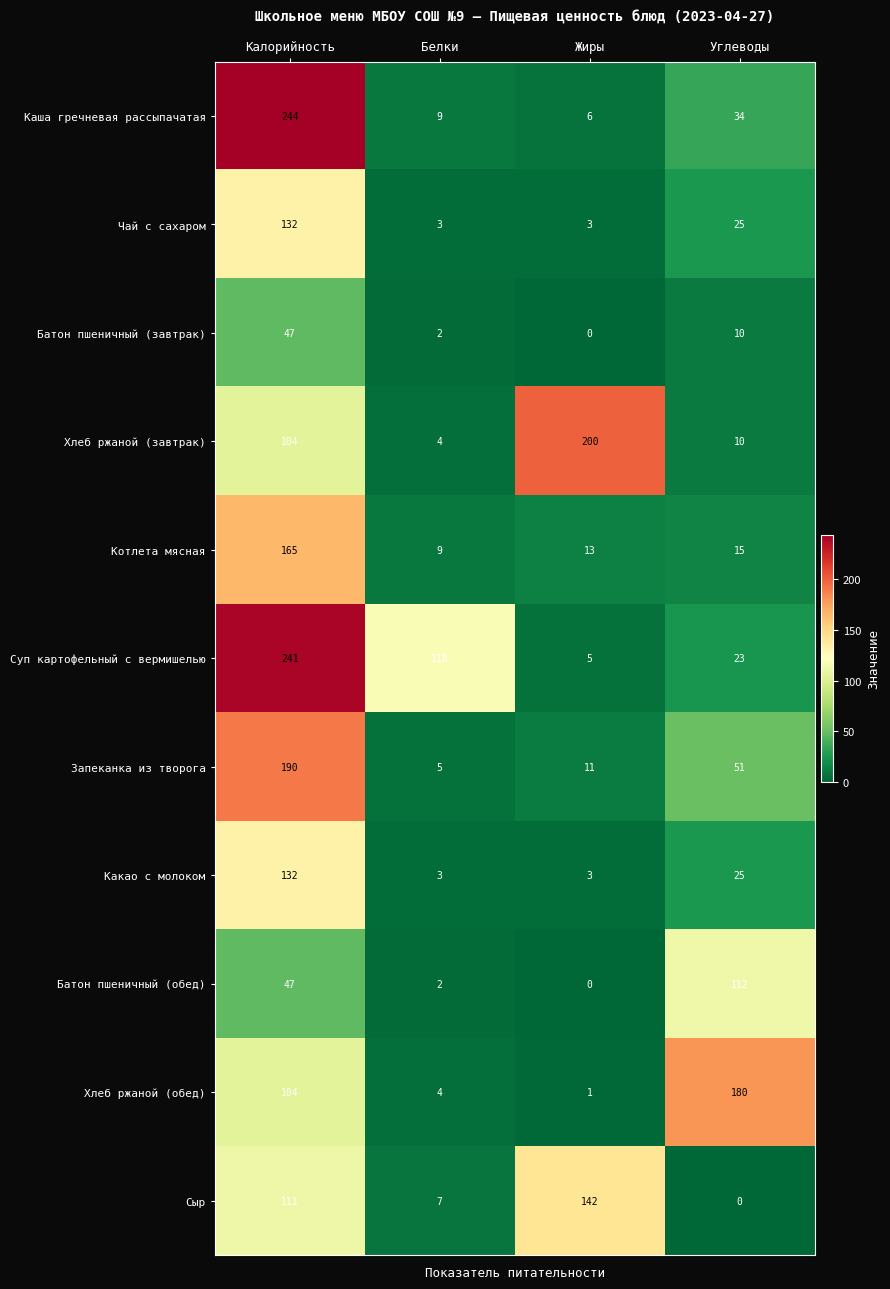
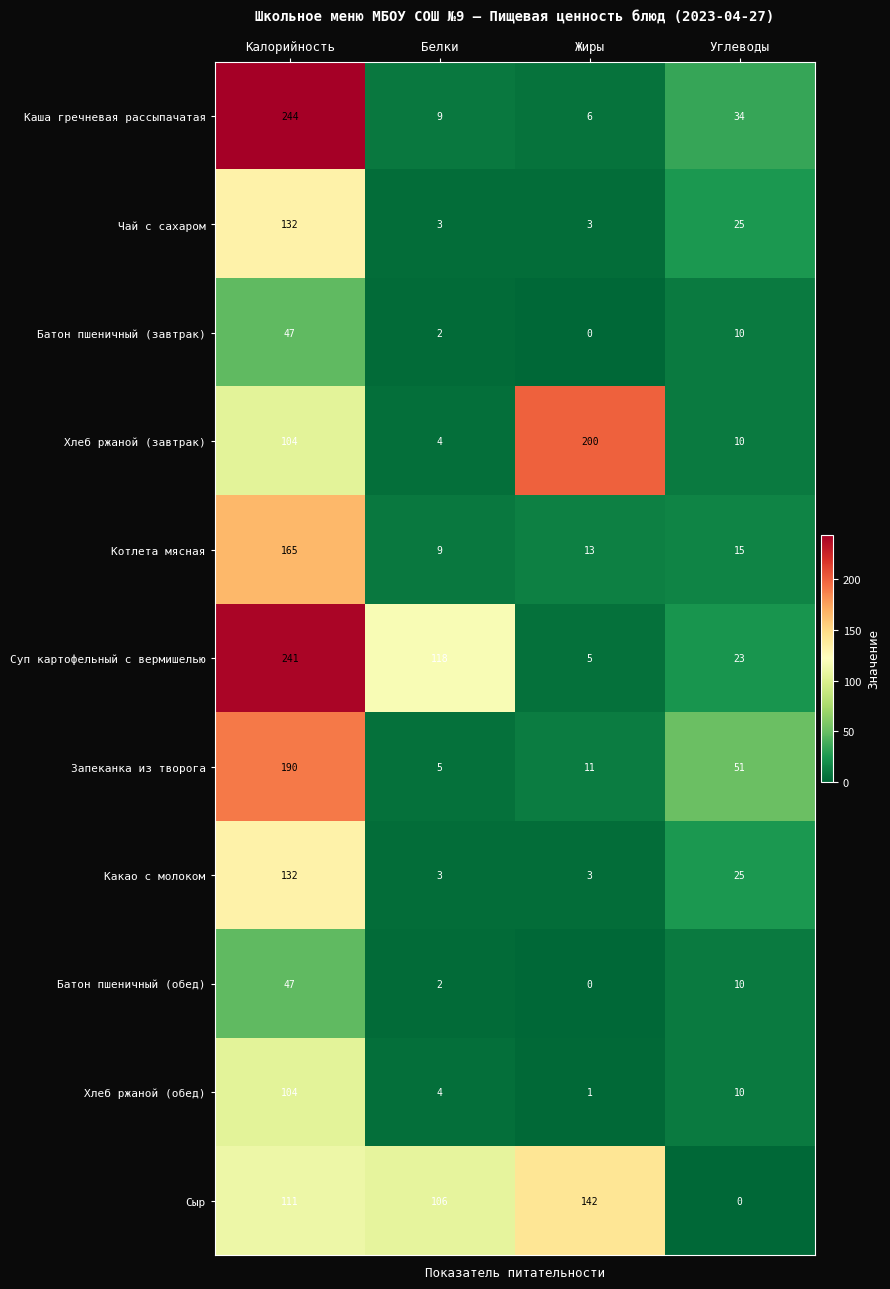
Батон пшеничный (обед), Углеводы: 112 -> 10
Хлеб ржаной (обед), Углеводы: 180 -> 10
Сыр, Белки: 7 -> 106
